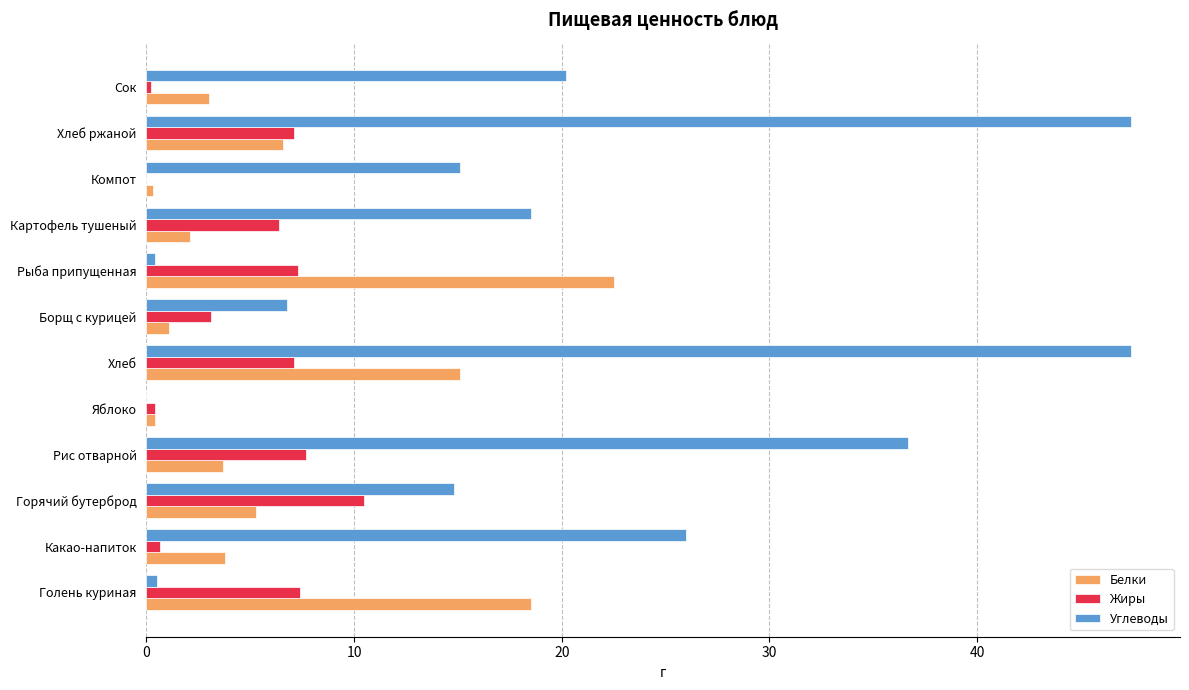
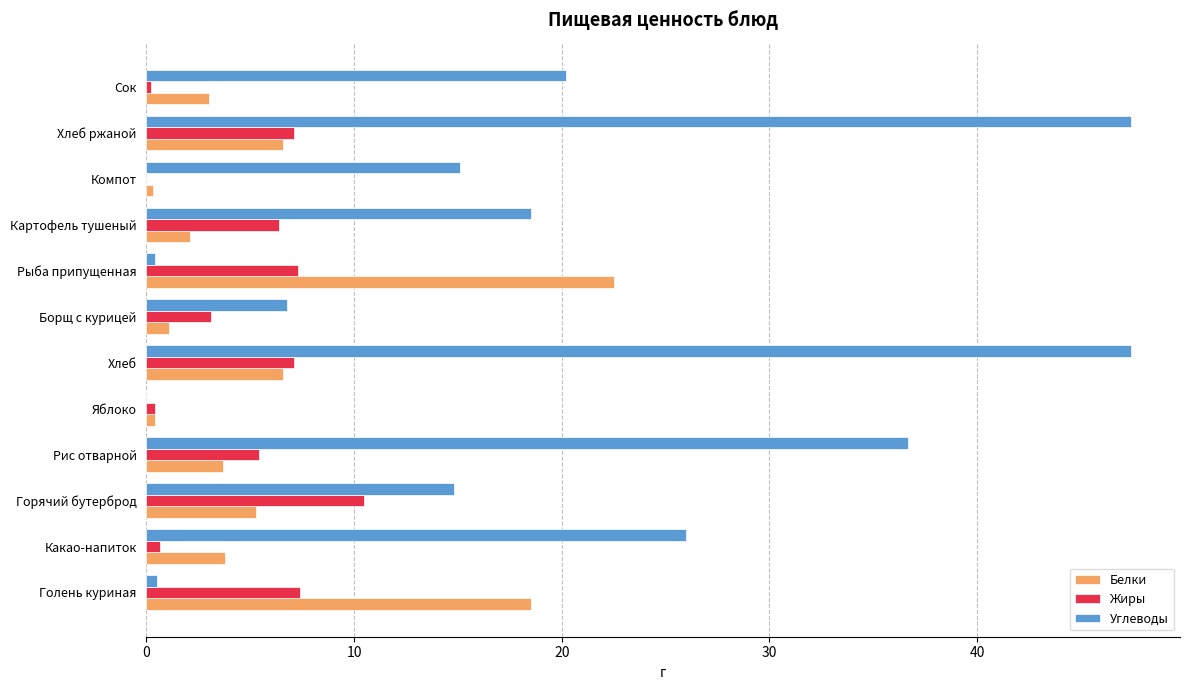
Белки, Хлеб: 15.1 -> 6.6
Жиры, Рис отварной: 7.7 -> 5.4
